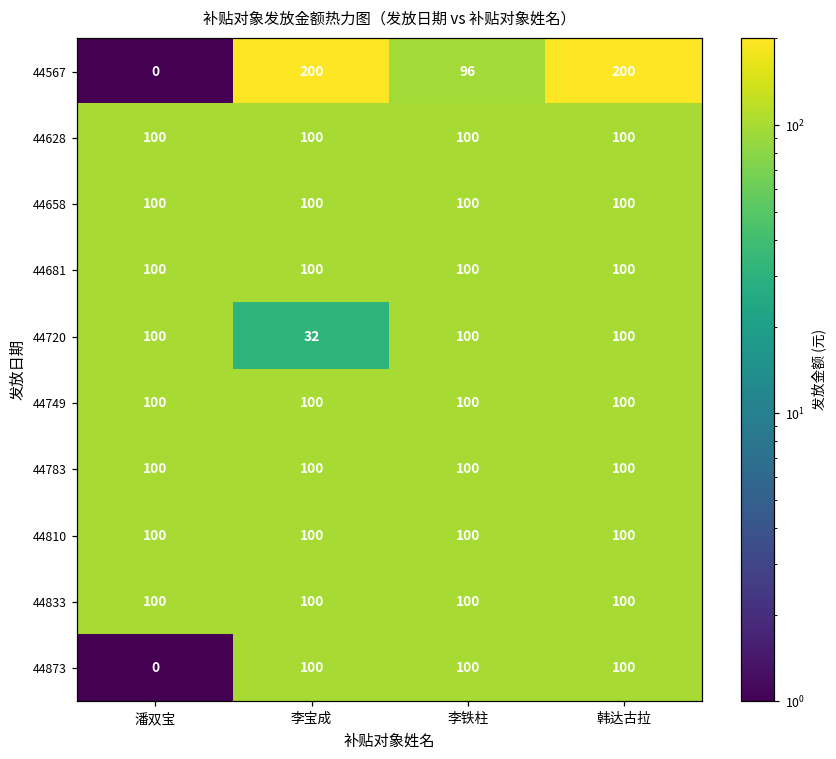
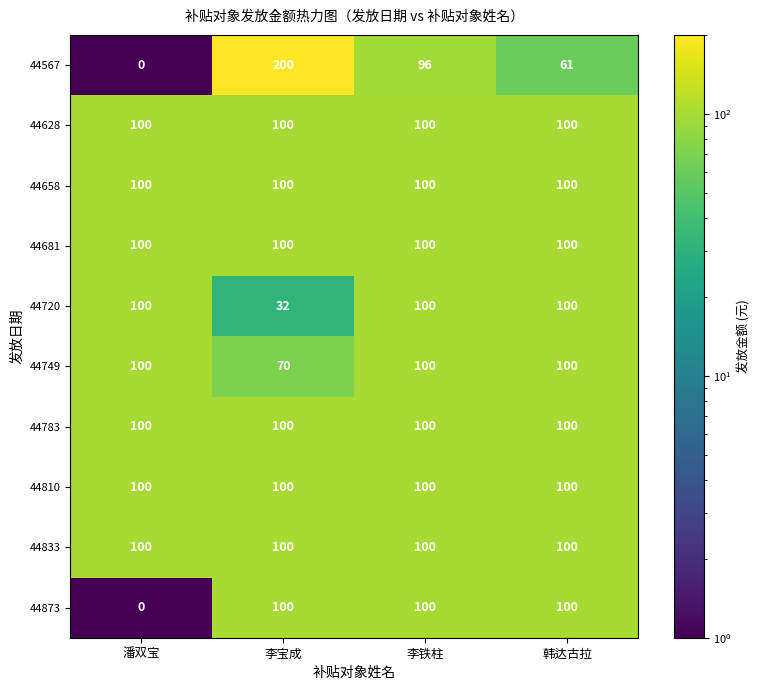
44567, 韩达古拉: 200 -> 61
44749, 李宝成: 100 -> 70
